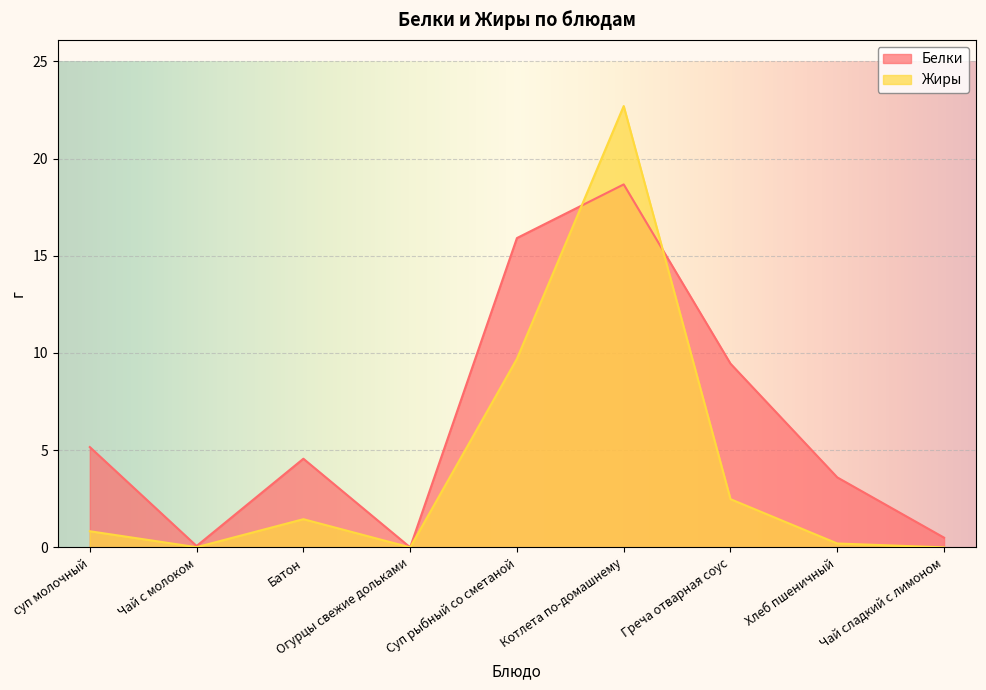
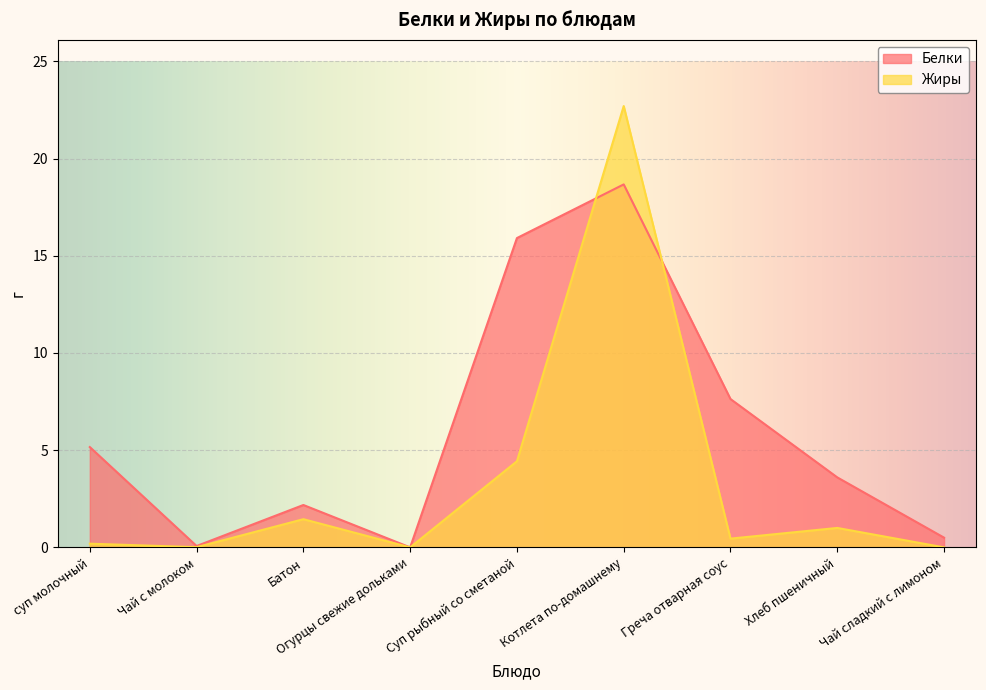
Жиры, суп молочный: 0.8 -> 0.2
Белки, Батон: 4.6 -> 2.2
Жиры, Суп рыбный со сметаной: 9.7 -> 4.4
Белки, Греча отварная соус: 9.5 -> 7.6
Жиры, Греча отварная соус: 2.5 -> 0.5
Жиры, Хлеб пшеничный: 0.2 -> 1.0
